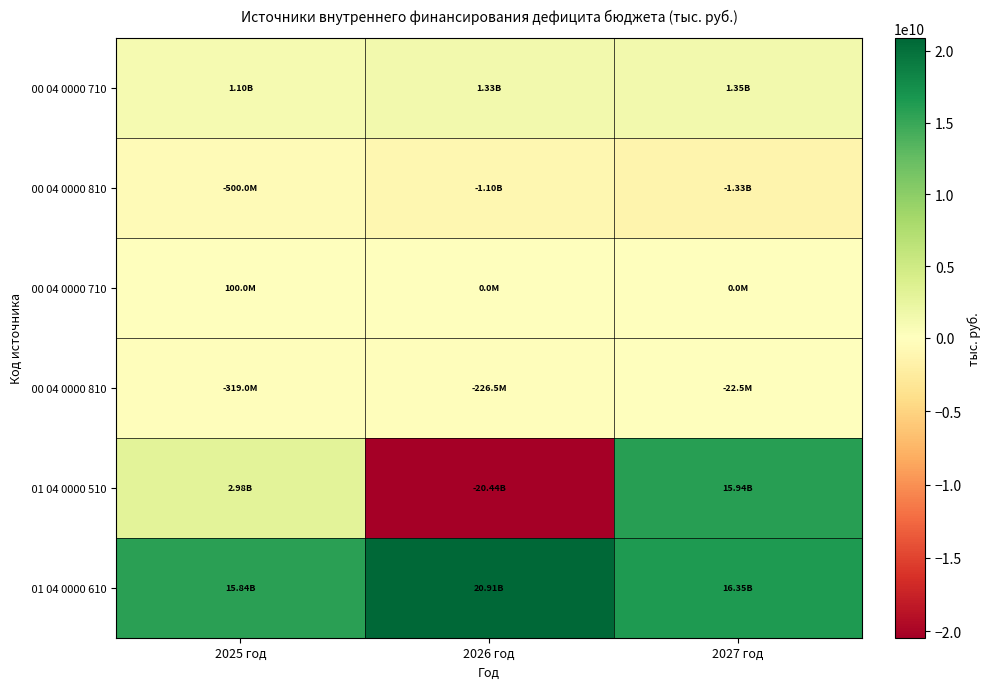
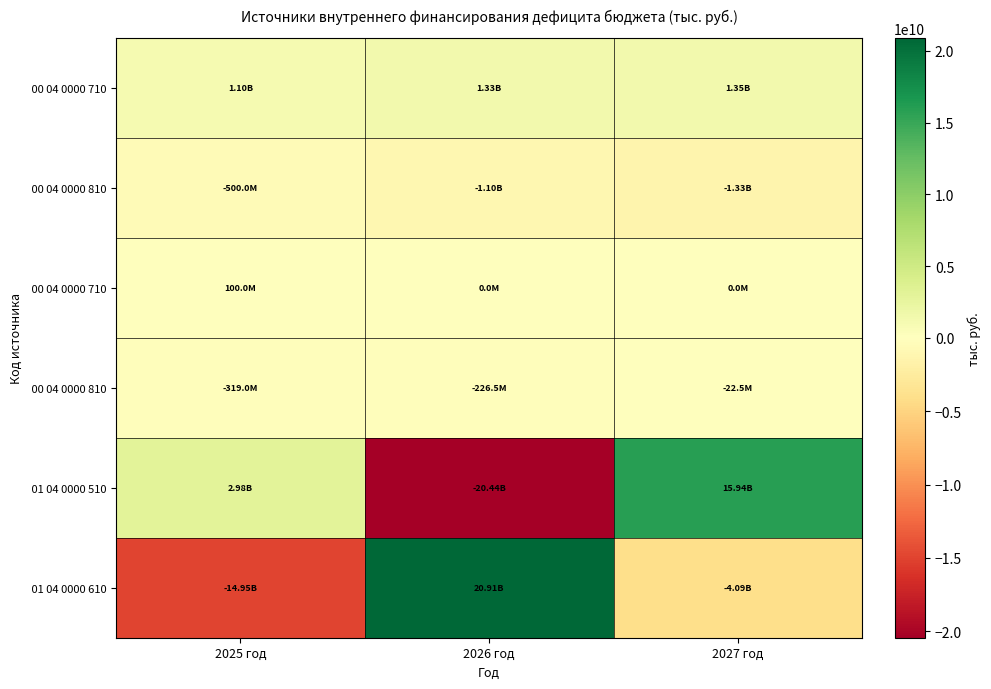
01 04 0000 610, 2025 год: 15.84B -> -14.95B
01 04 0000 610, 2027 год: 16.35B -> -4.09B
